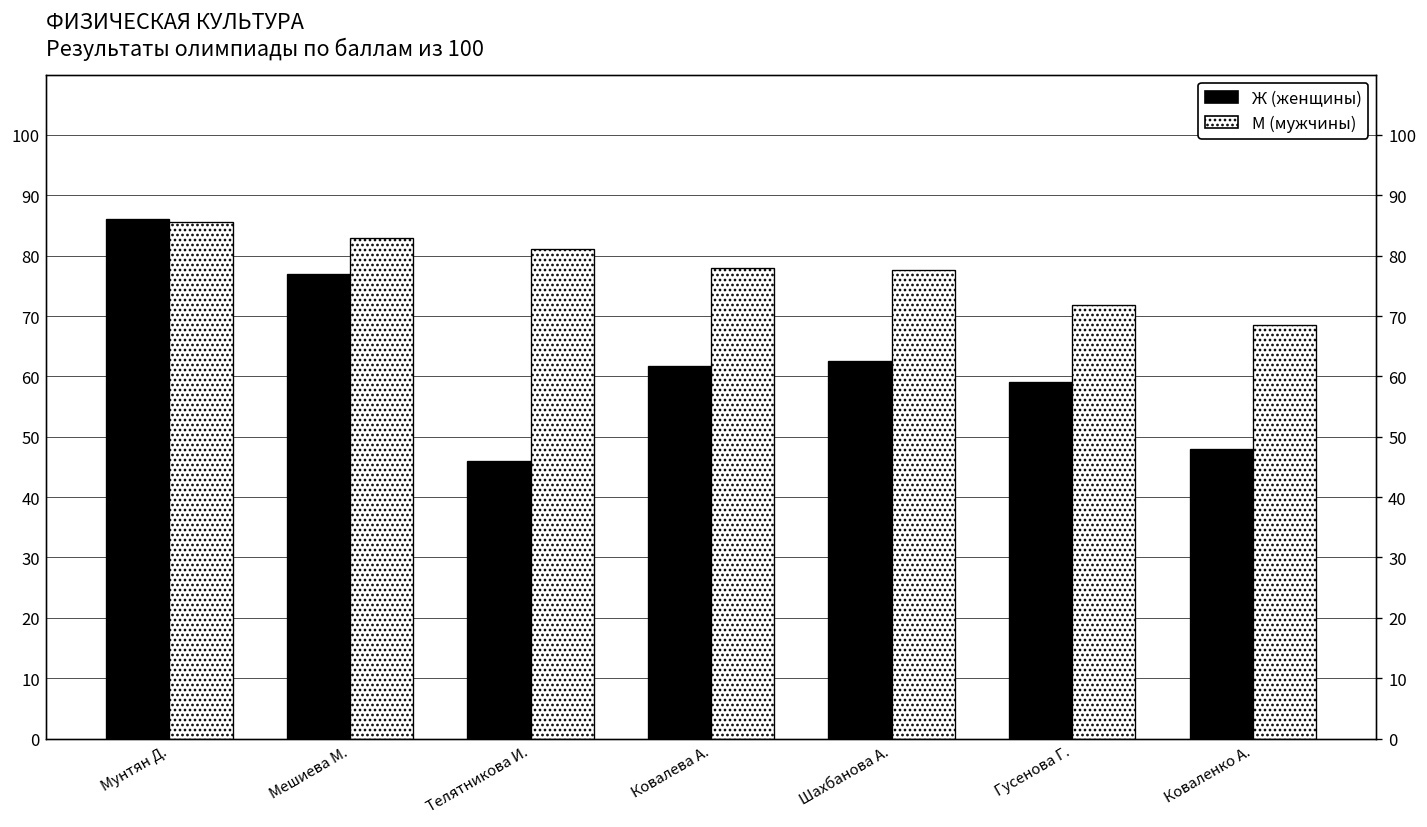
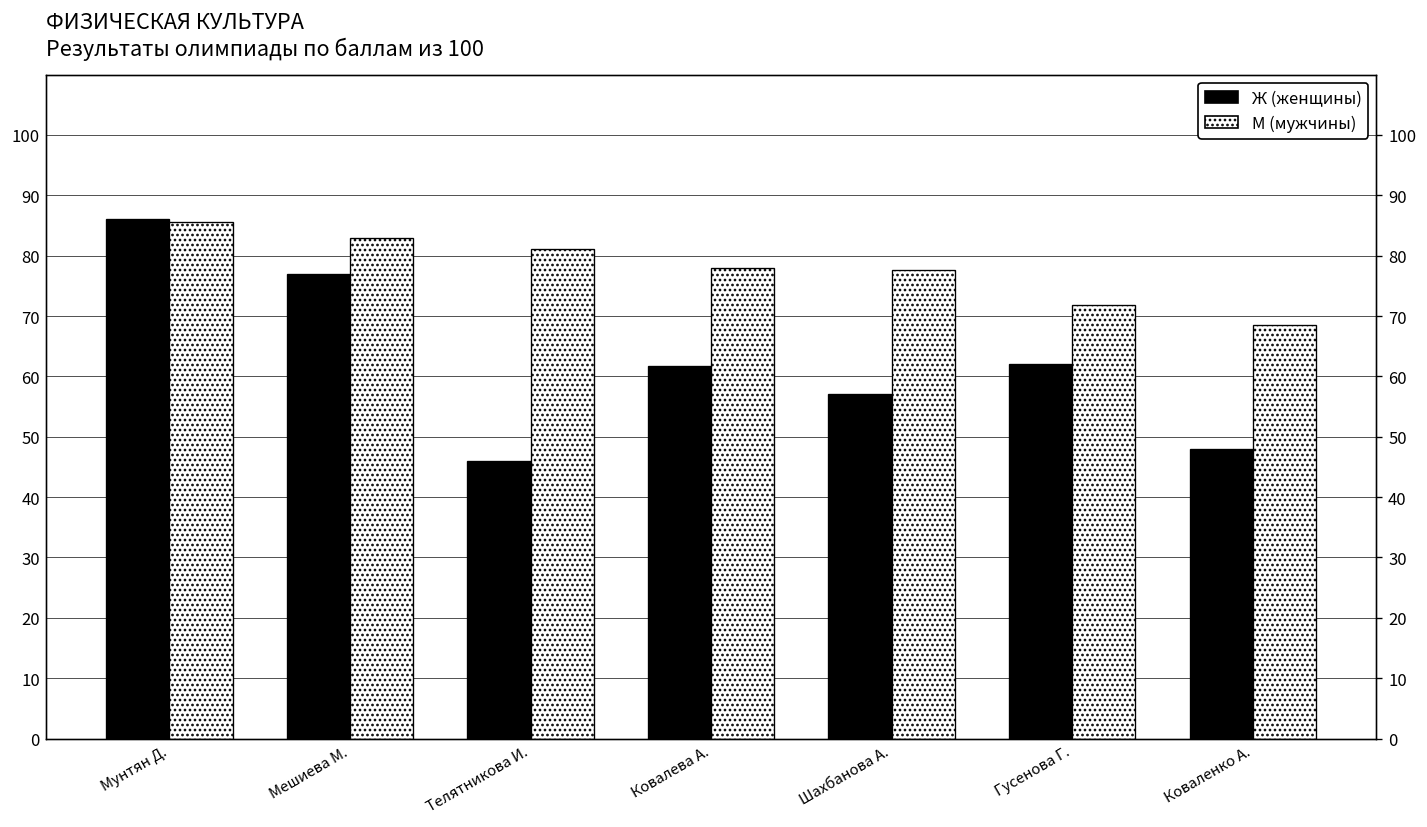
Ж (женщины), Шахбанова А.: 63 -> 57
Ж (женщины), Гусенова Г.: 59 -> 62
